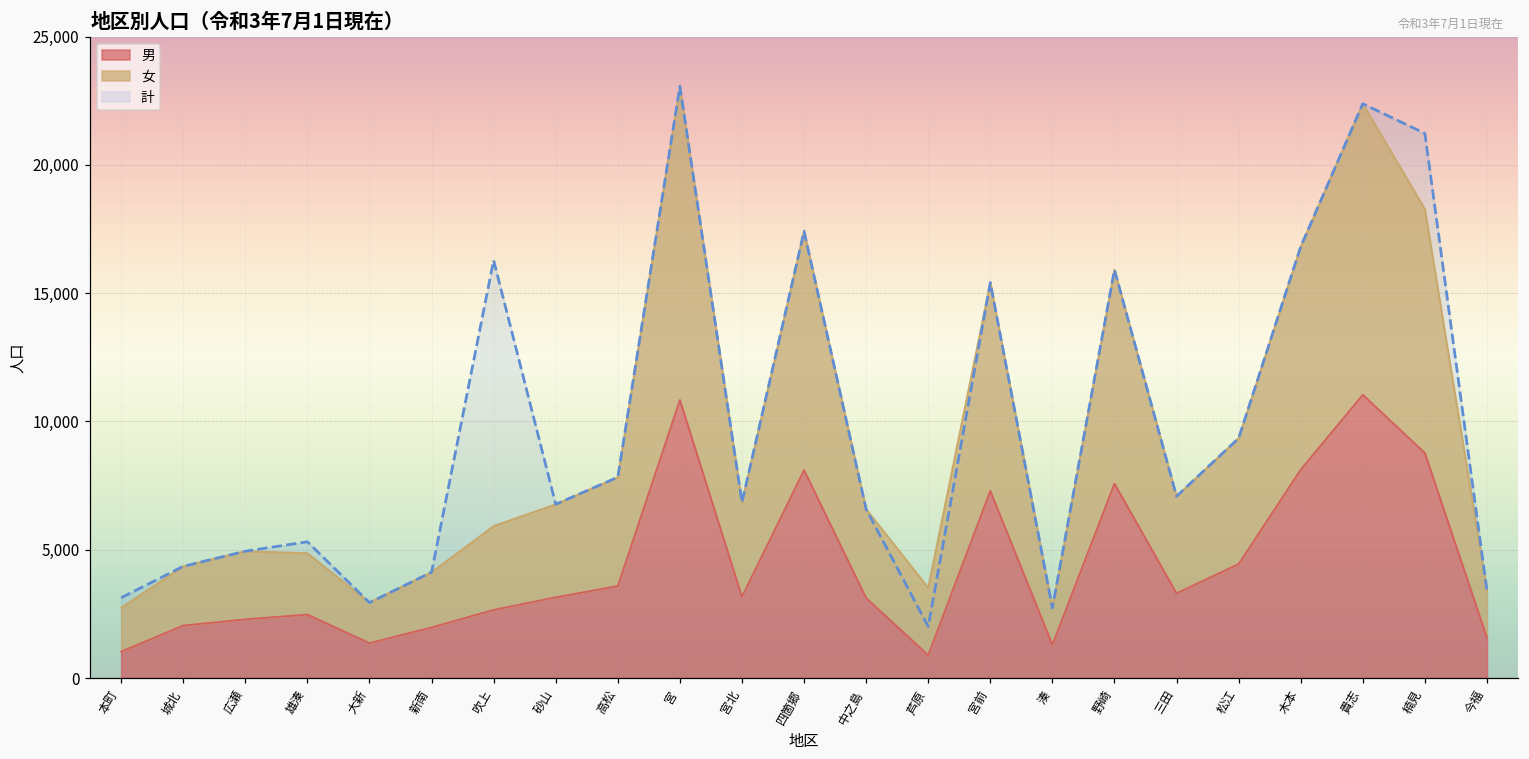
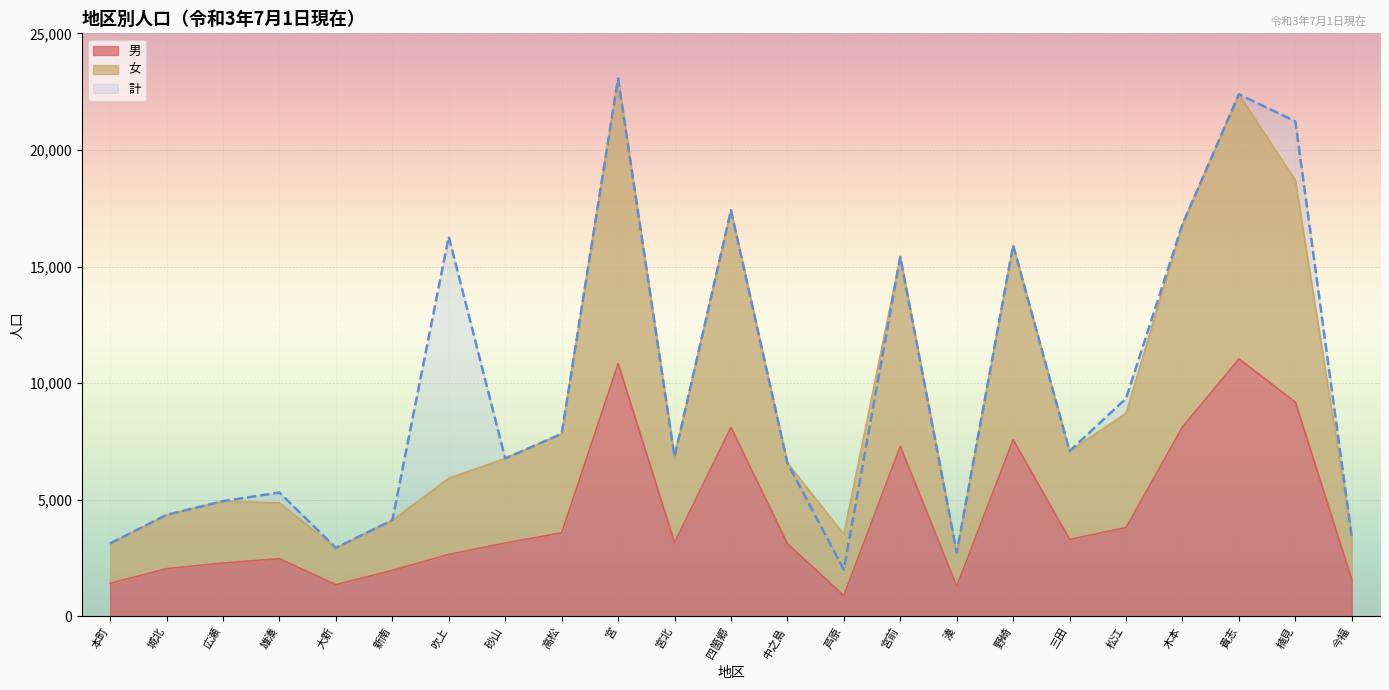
男, 本町: 1,000 -> 1,400
男, 松江: 4,400 -> 3,800
男, 楠見: 8,800 -> 9,200
